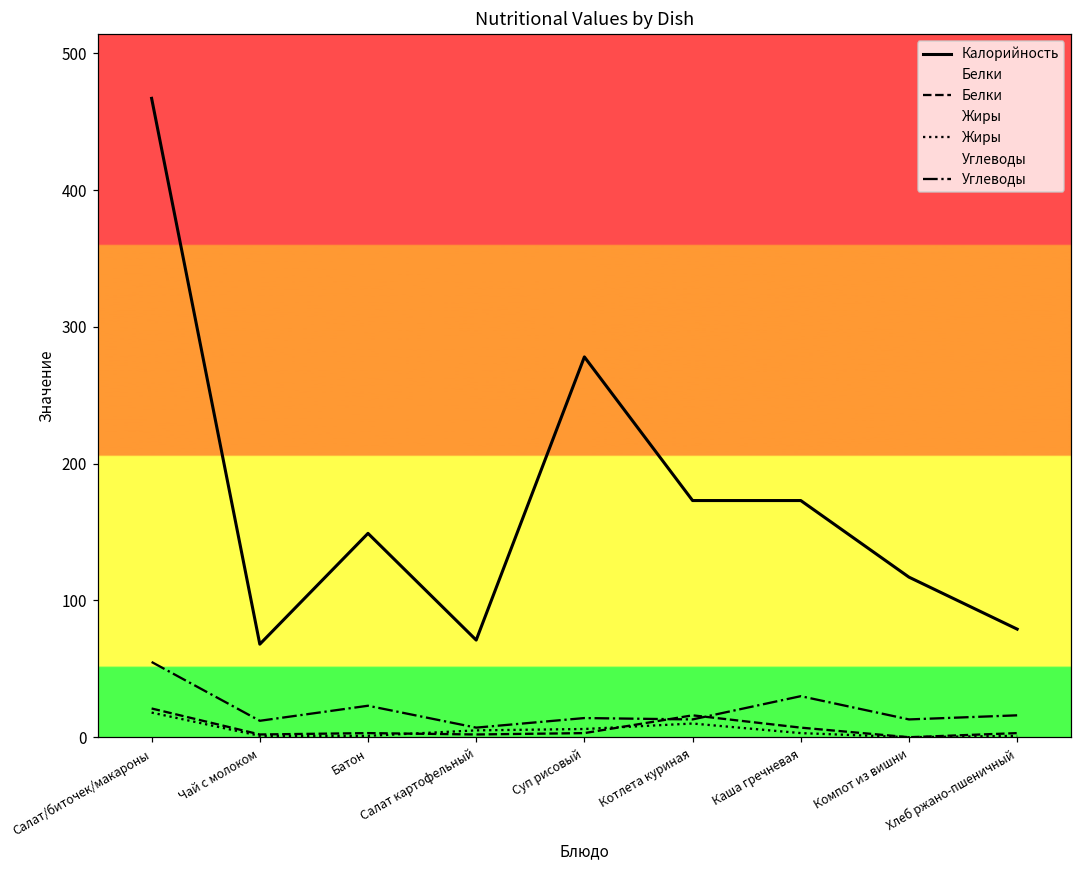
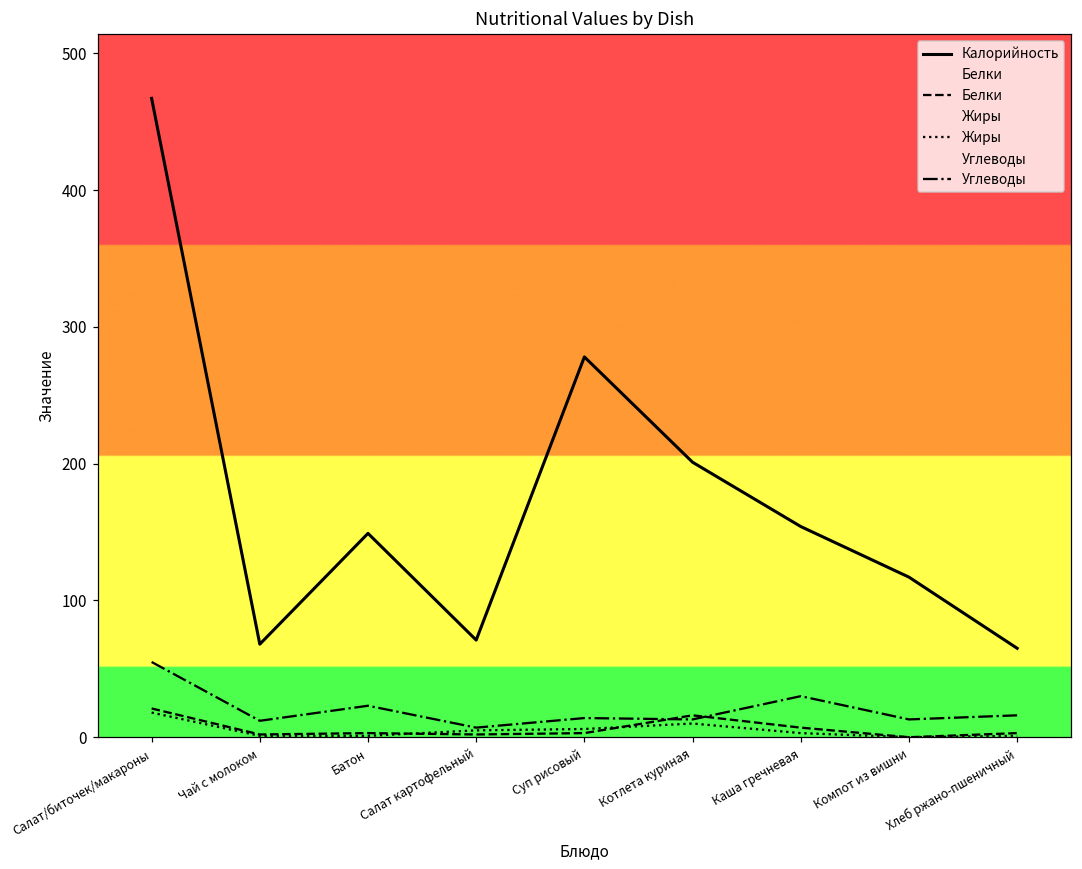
Калорийность, Котлета куриная: 173 -> 201
Калорийность, Каша гречневая: 173 -> 154
Калорийность, Хлеб ржано-пшеничный: 79 -> 65
